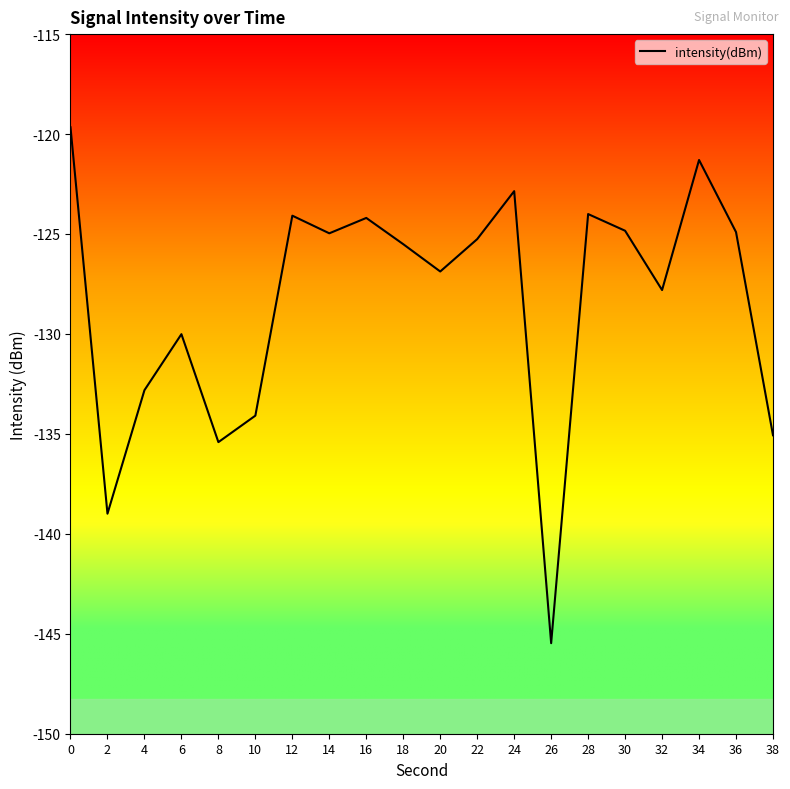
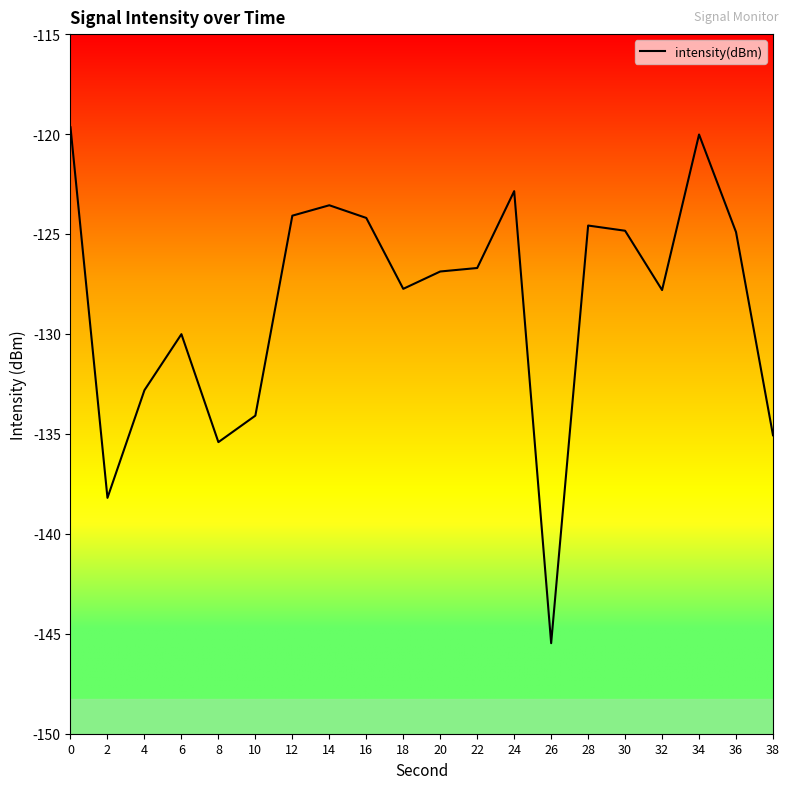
2: -139.0 -> -138.2
14: -125.0 -> -123.6
18: -125.5 -> -127.7
22: -125.3 -> -126.7
28: -124.0 -> -124.6
34: -121.3 -> -120.0
